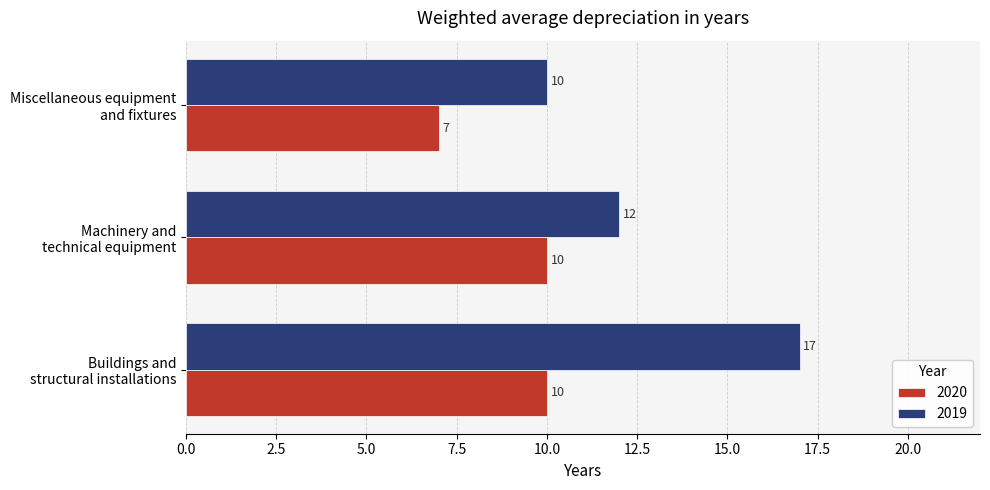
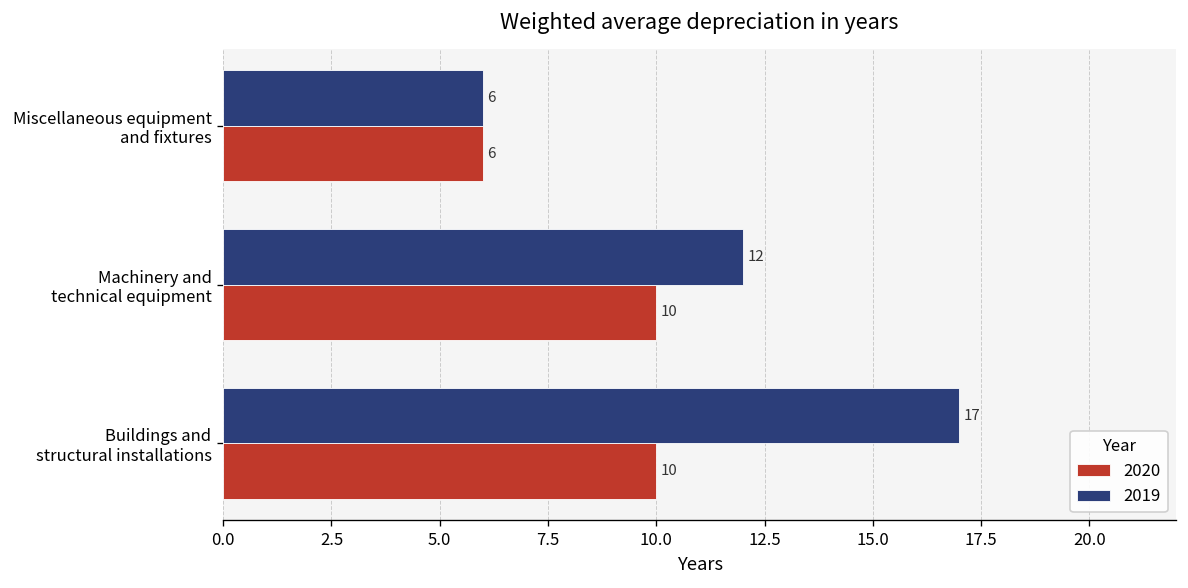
2019, Miscellaneous equipment and fixtures: 10 -> 6
2020, Miscellaneous equipment and fixtures: 7 -> 6
